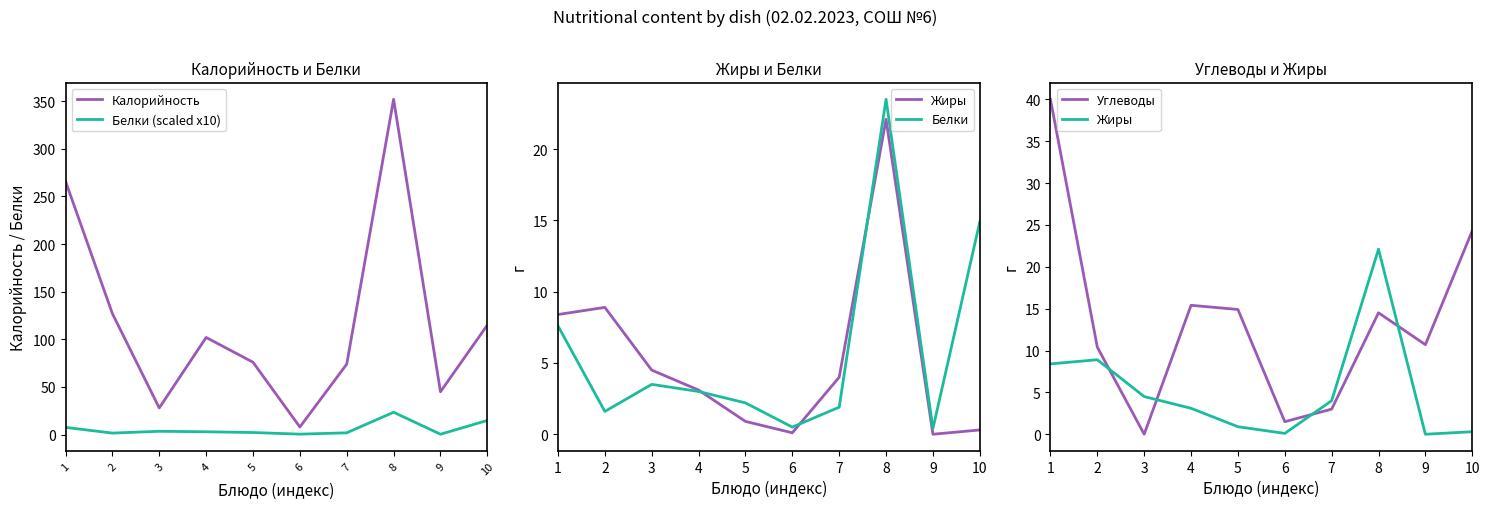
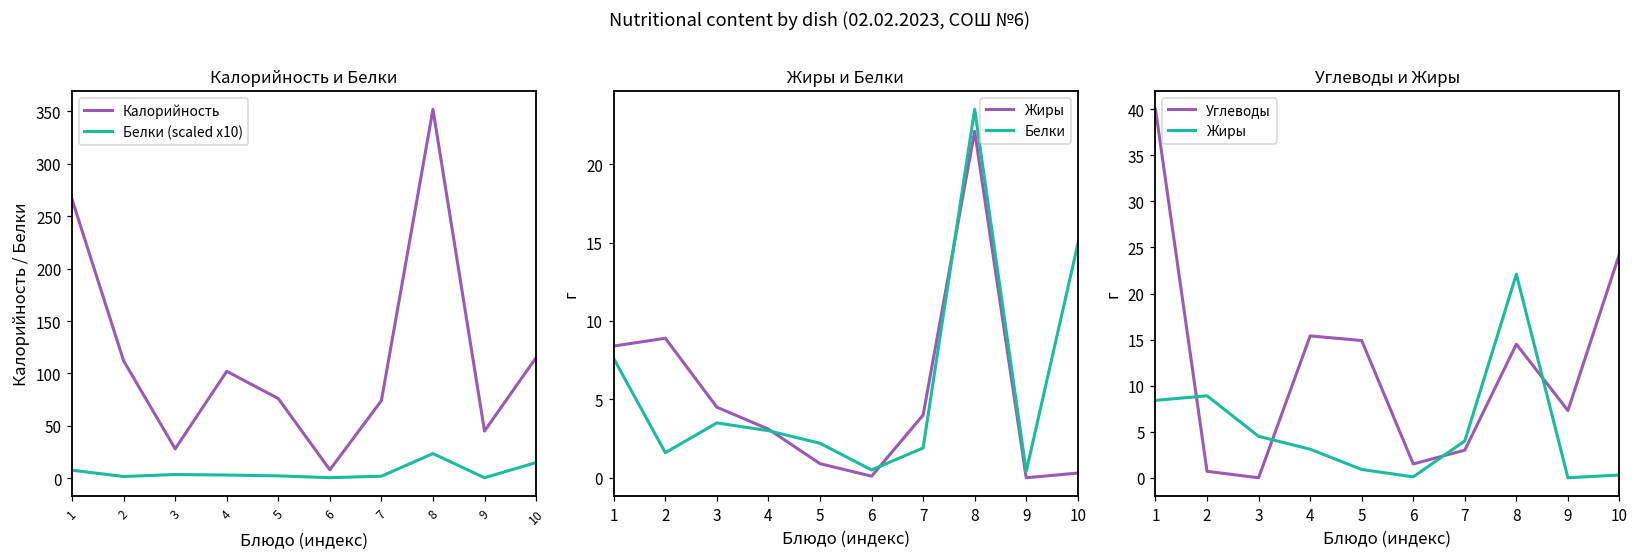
Калорийность и Белки, Калорийность, 2: 130 -> 110
Углеводы и Жиры, Углеводы, 2: 10 -> 1
Углеводы и Жиры, Углеводы, 9: 11 -> 7
